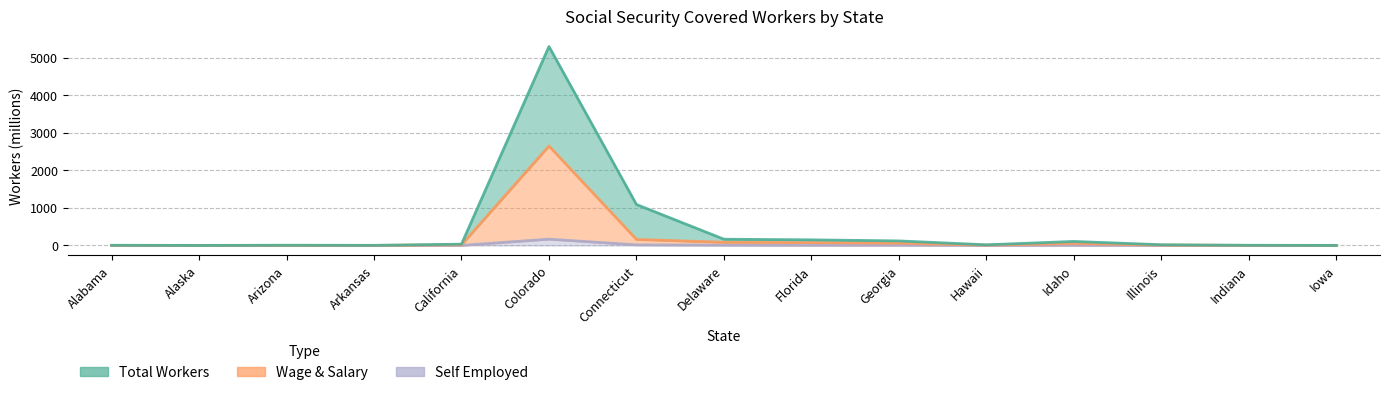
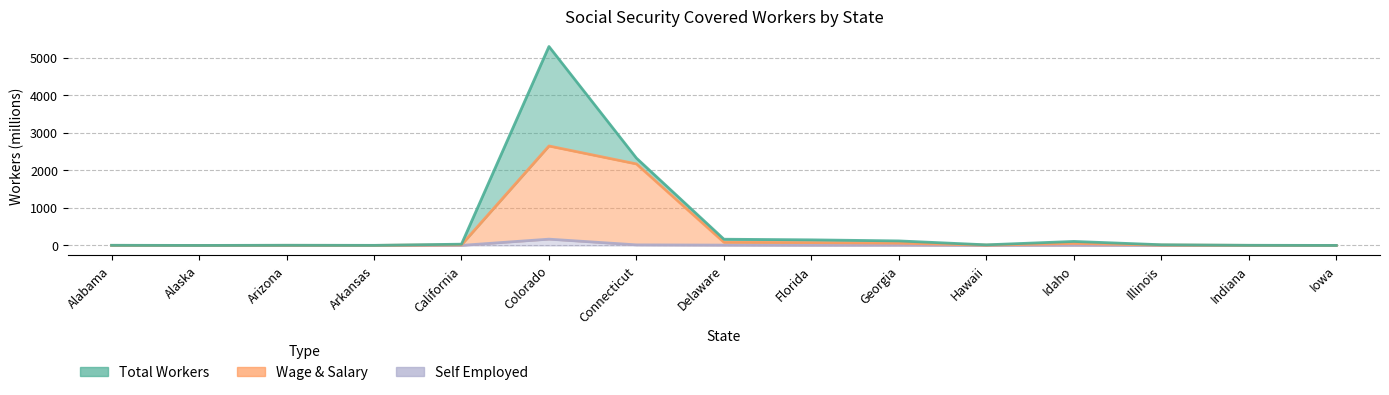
Wage & Salary, Connecticut: 100 -> 2200
Total Workers, Connecticut: 900 -> 200
